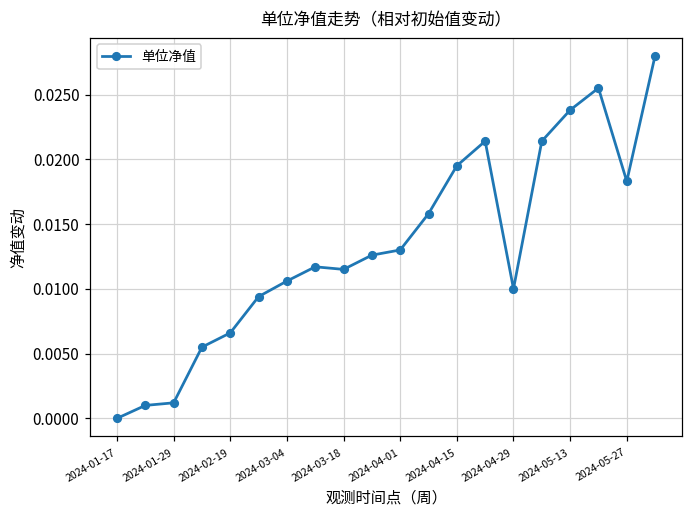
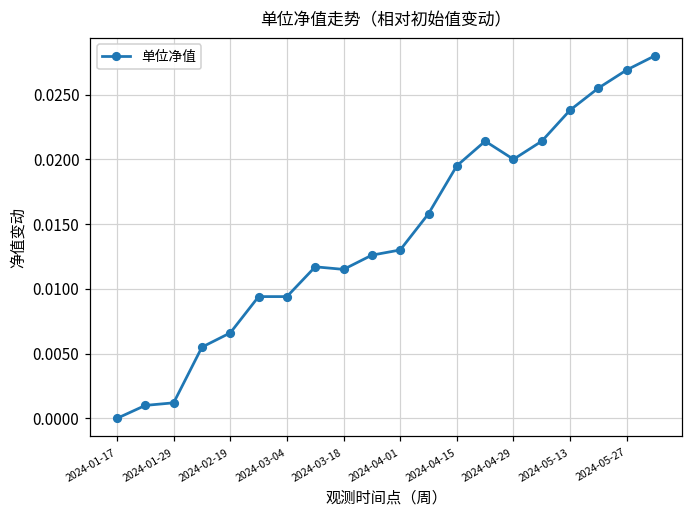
2024-03-04: 0.0106 -> 0.0094
2024-04-29: 0.0100 -> 0.0200
2024-05-27: 0.0183 -> 0.0269
